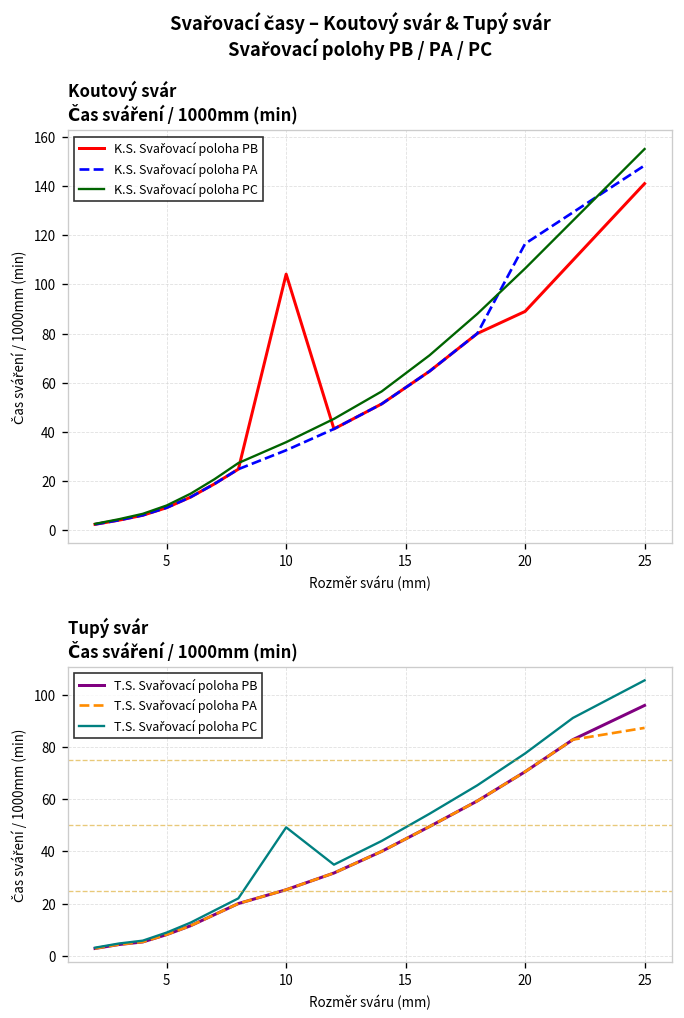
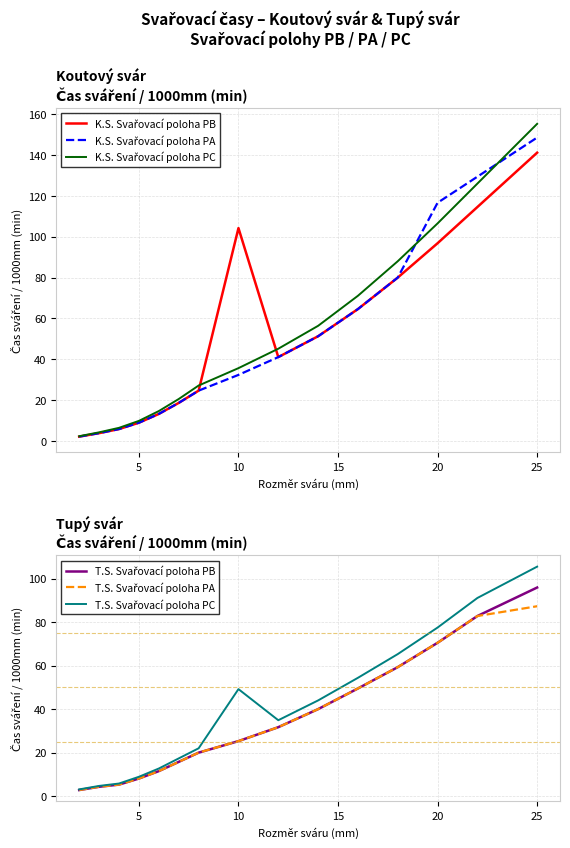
Koutový svár Čas sváření / 1000mm (min), K.S. Svařovací poloha PB, 20: 89 -> 97
